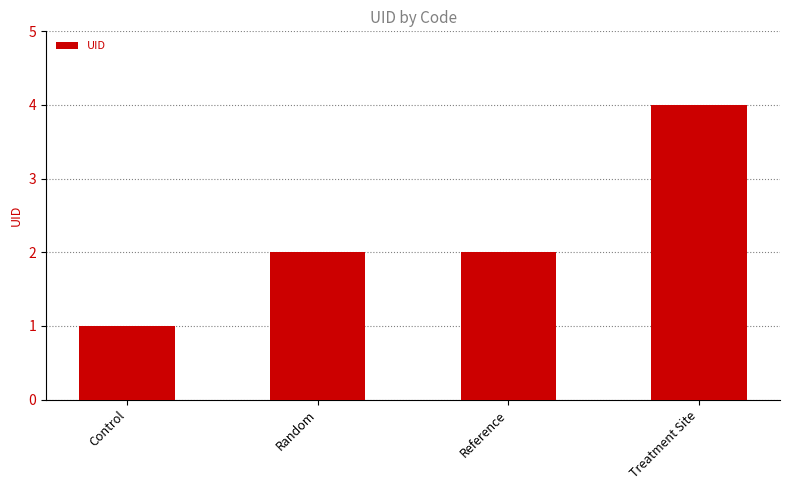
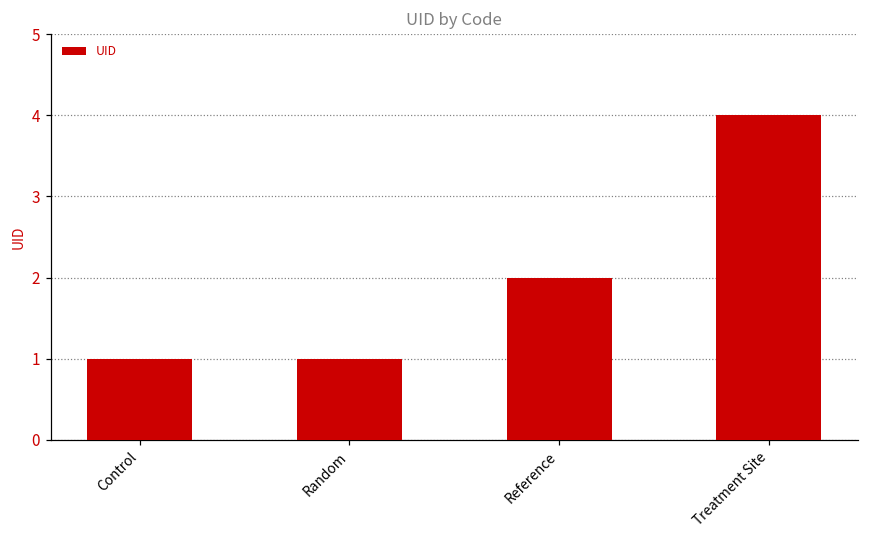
Random: 2 -> 1
